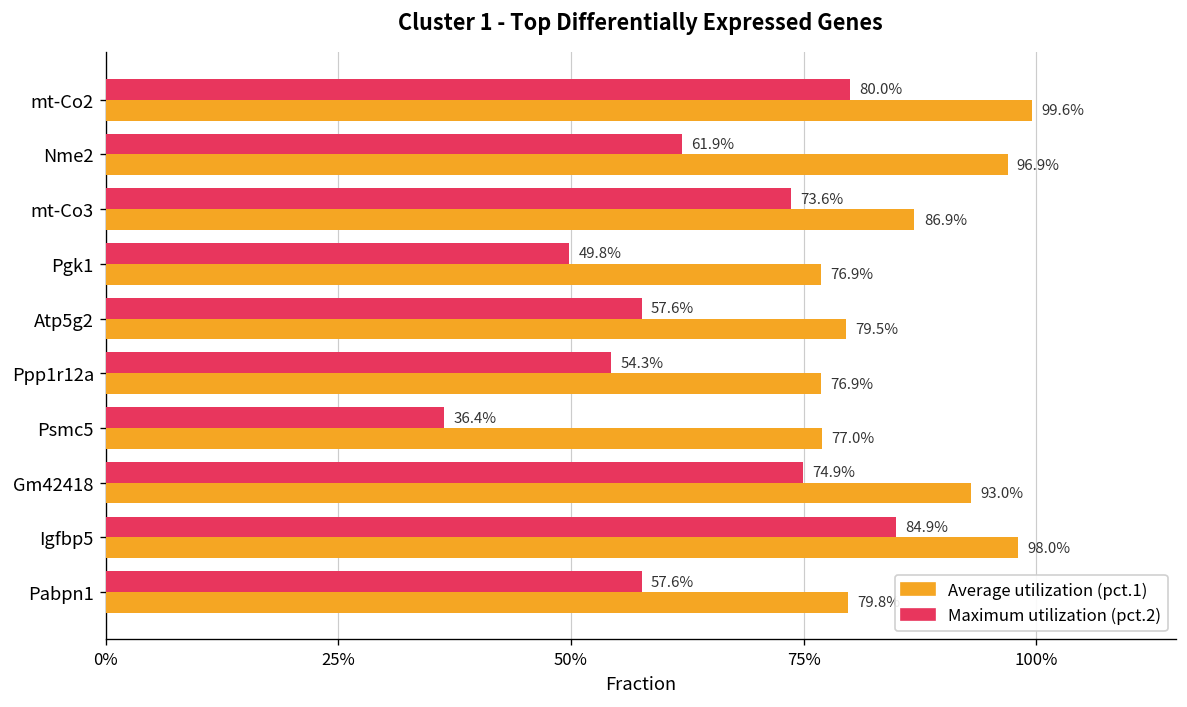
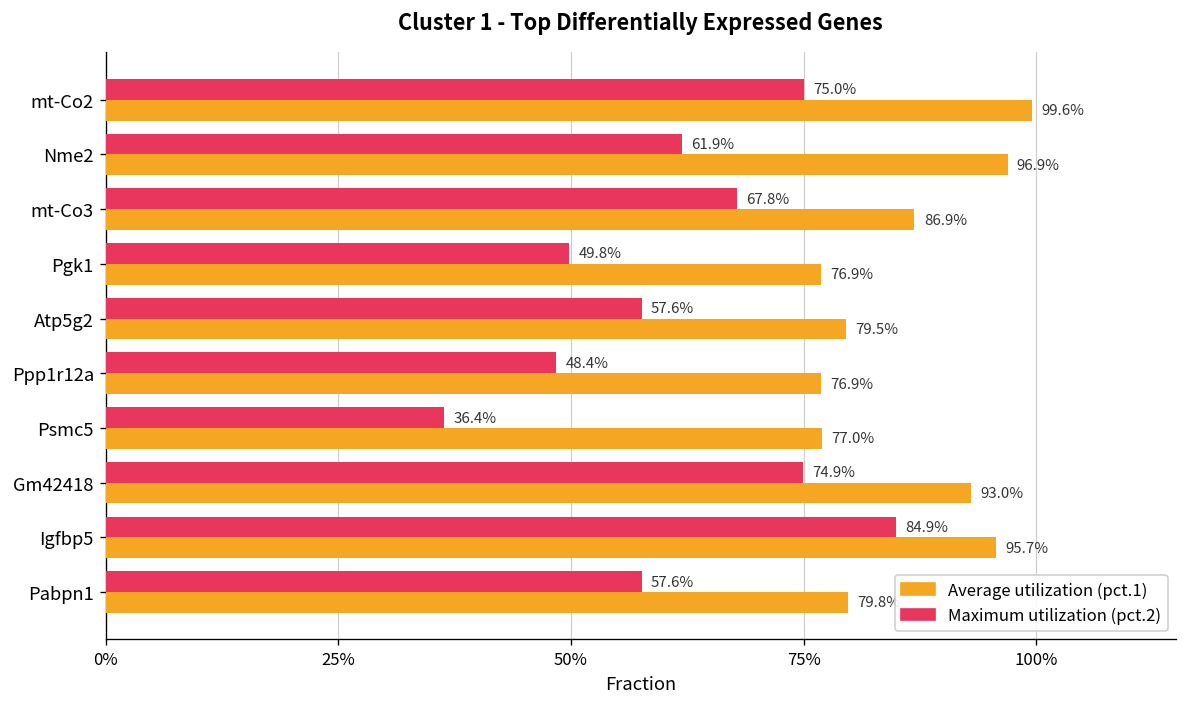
Maximum utilization (pct.2), mt-Co2: 80.0% -> 75.0%
Maximum utilization (pct.2), mt-Co3: 73.6% -> 67.8%
Maximum utilization (pct.2), Ppp1r12a: 54.3% -> 48.4%
Average utilization (pct.1), Igfbp5: 98.0% -> 95.7%
